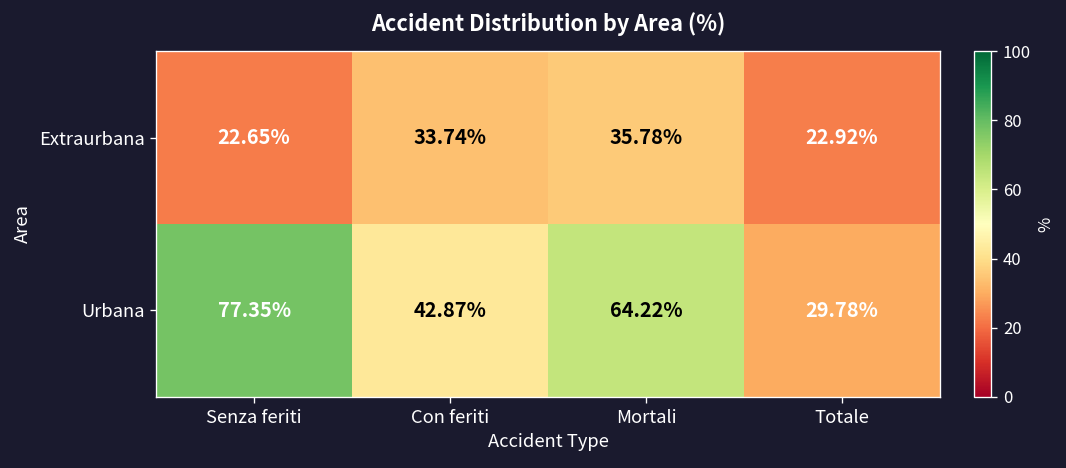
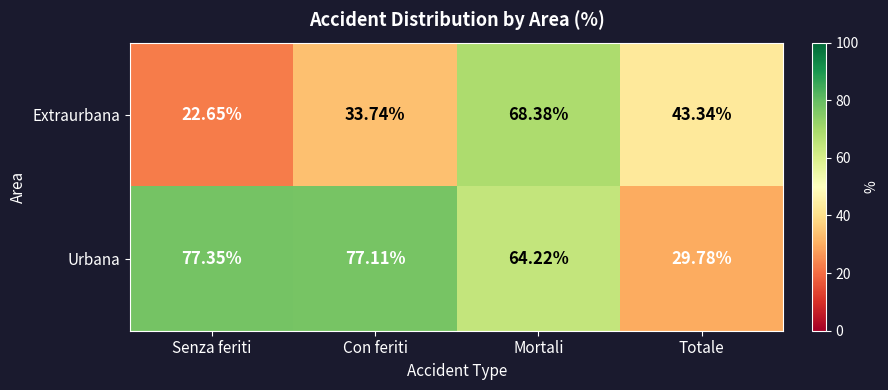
Extraurbana, Mortali: 35.78% -> 68.38%
Extraurbana, Totale: 22.92% -> 43.34%
Urbana, Con feriti: 42.87% -> 77.11%
